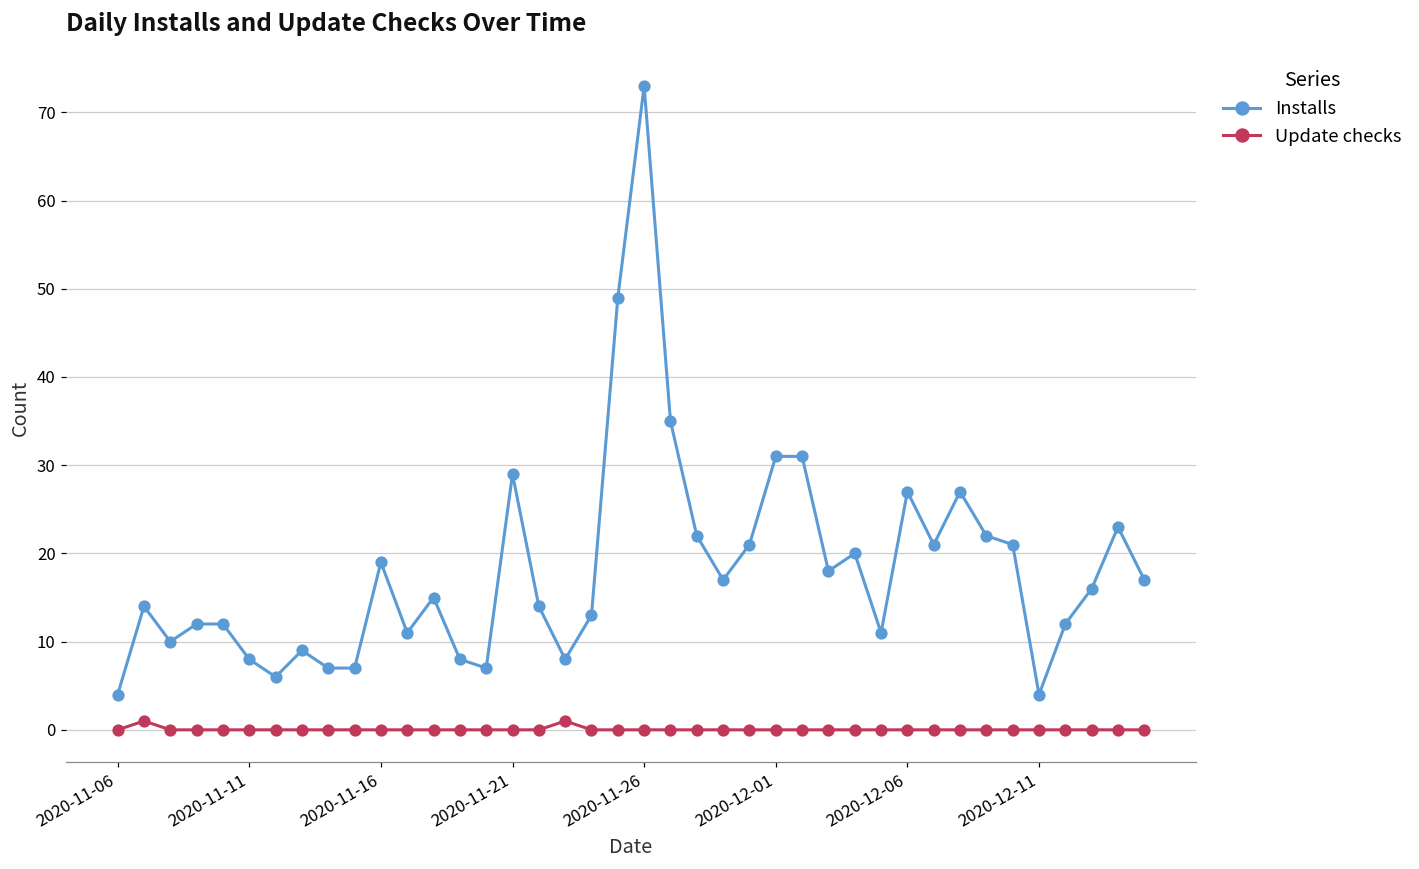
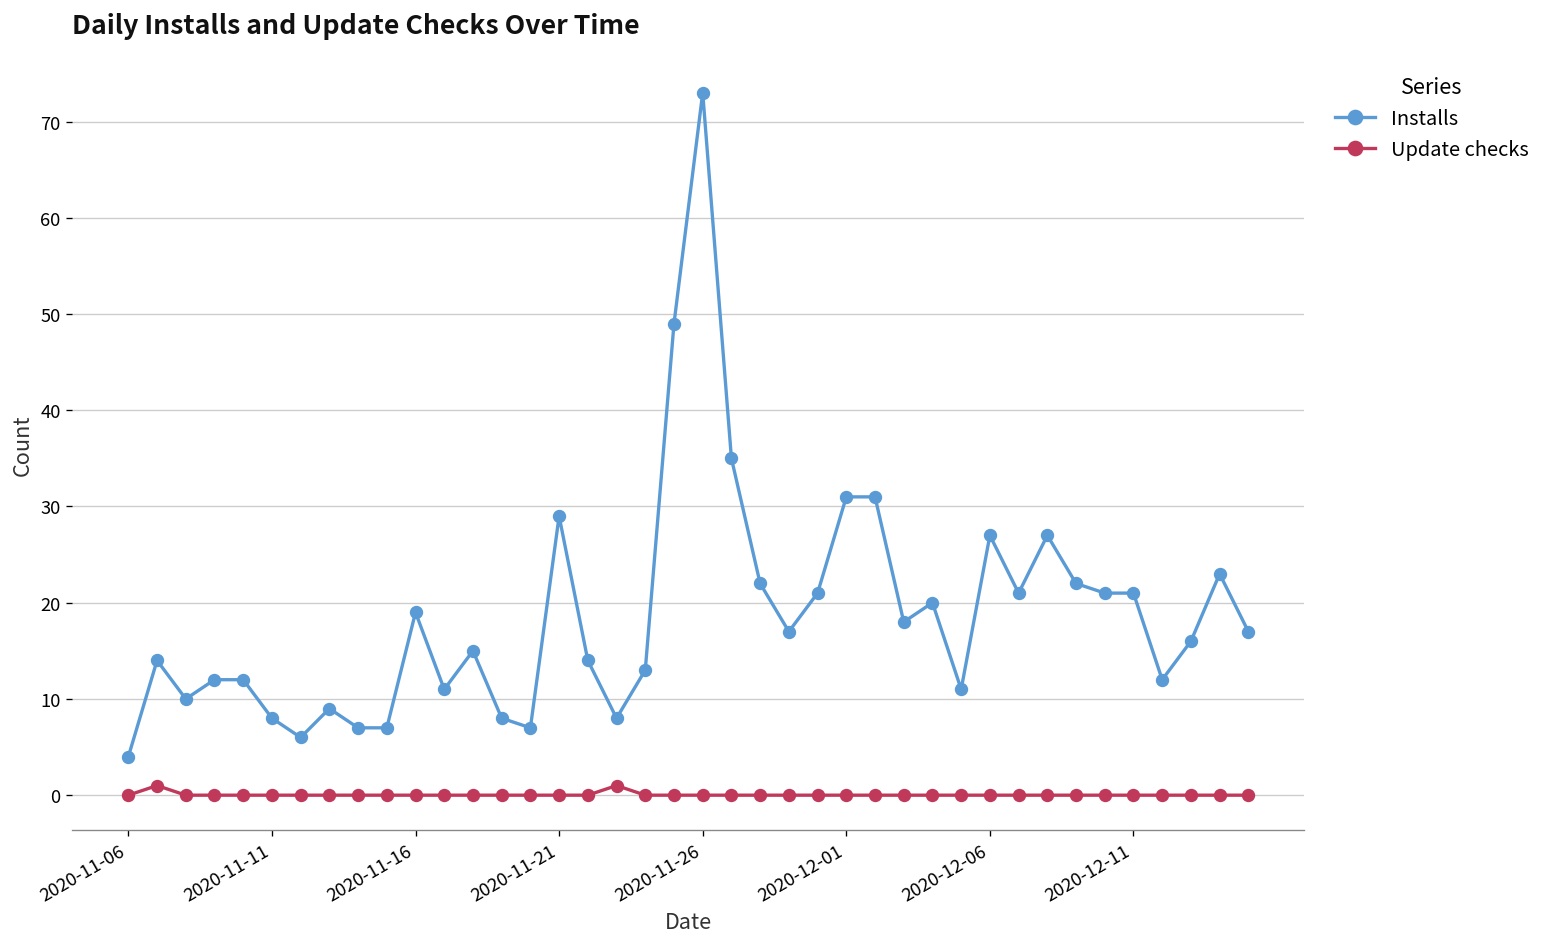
Installs, 2020-12-11: 4 -> 21
